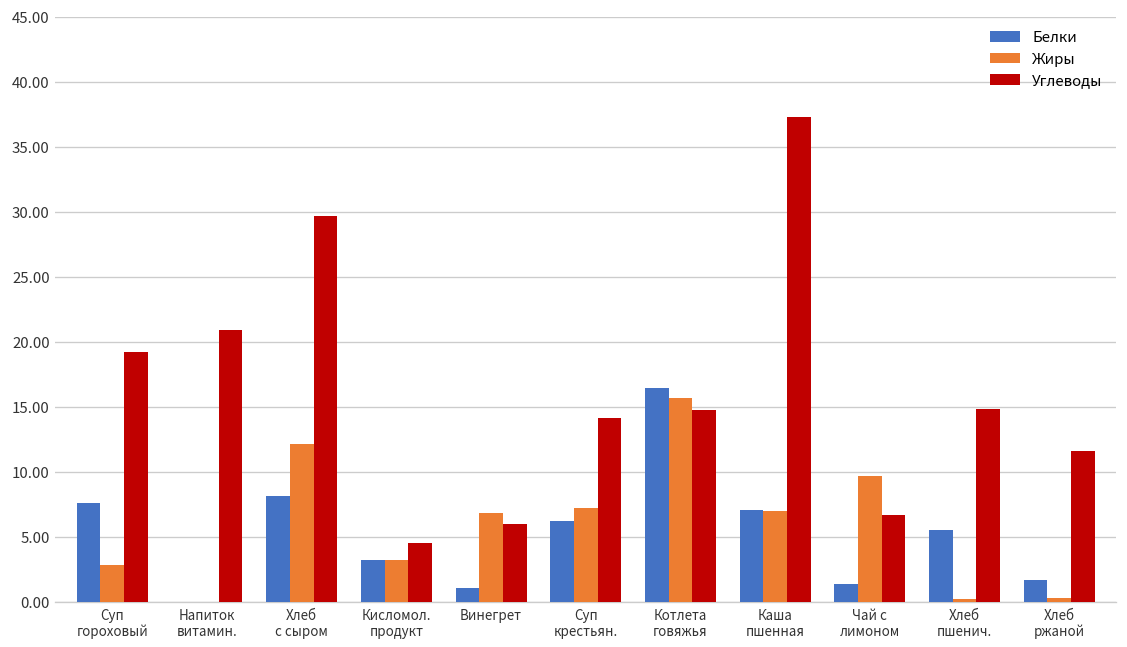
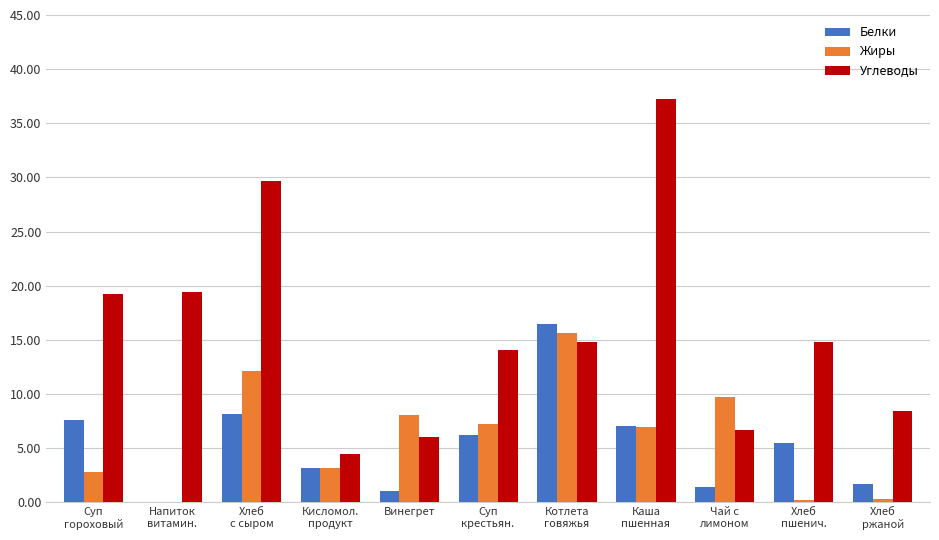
Углеводы, Напиток витамин.: 20.9 -> 19.4
Жиры, Винегрет: 6.8 -> 8.0
Углеводы, Хлеб ржаной: 11.6 -> 8.4
